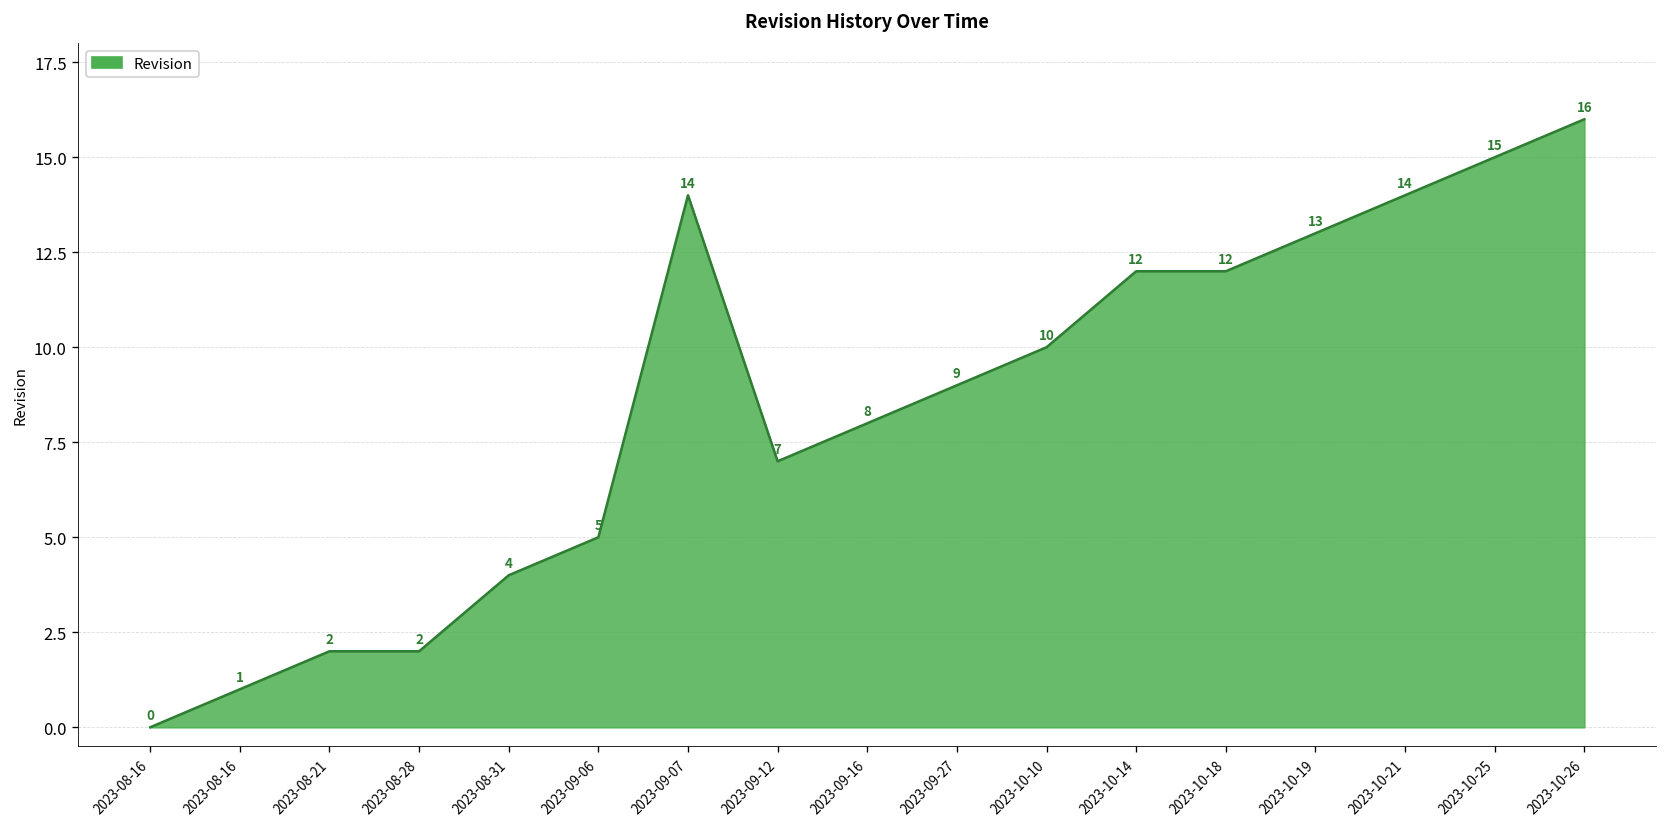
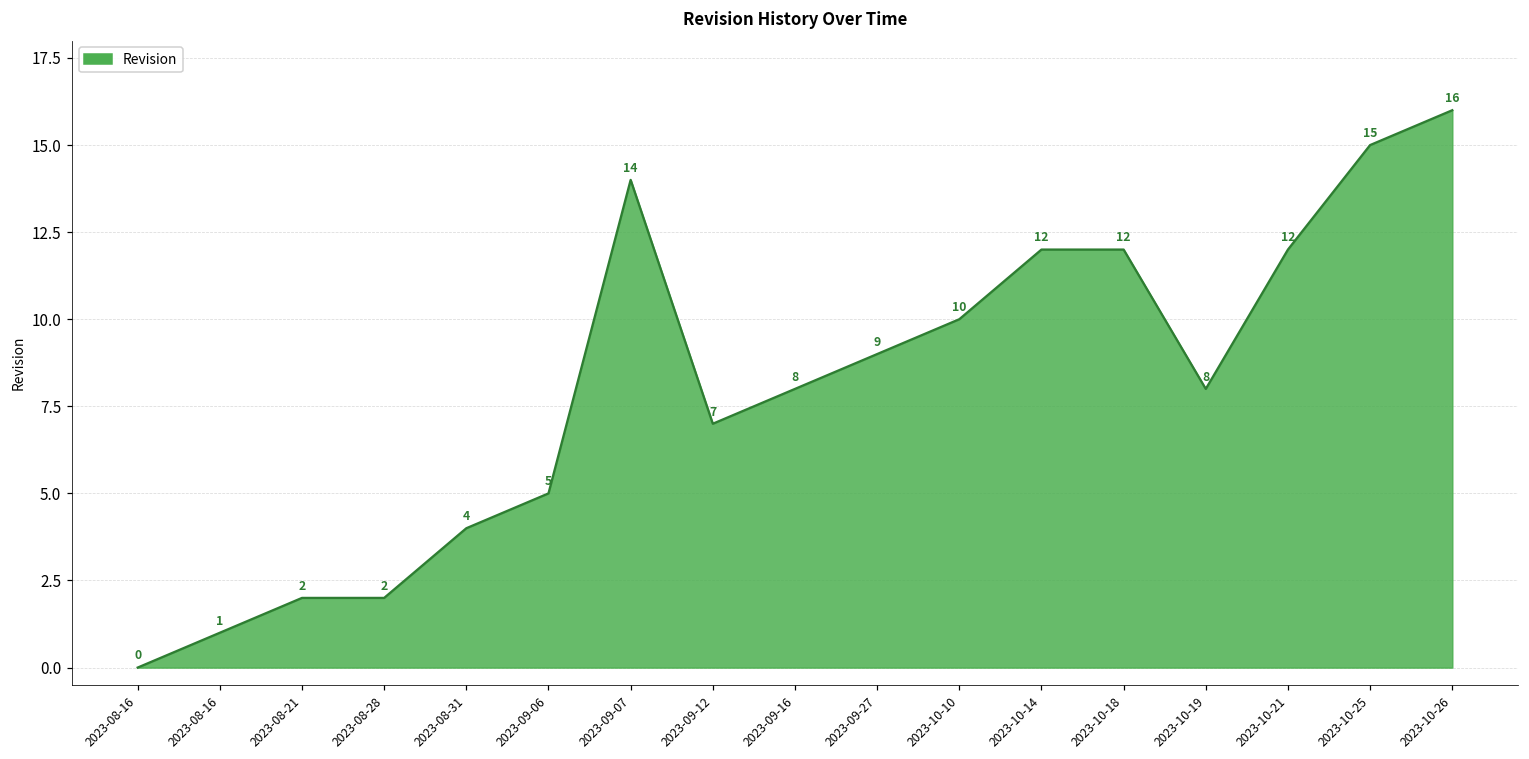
2023-10-19: 13 -> 8
2023-10-21: 14 -> 12
